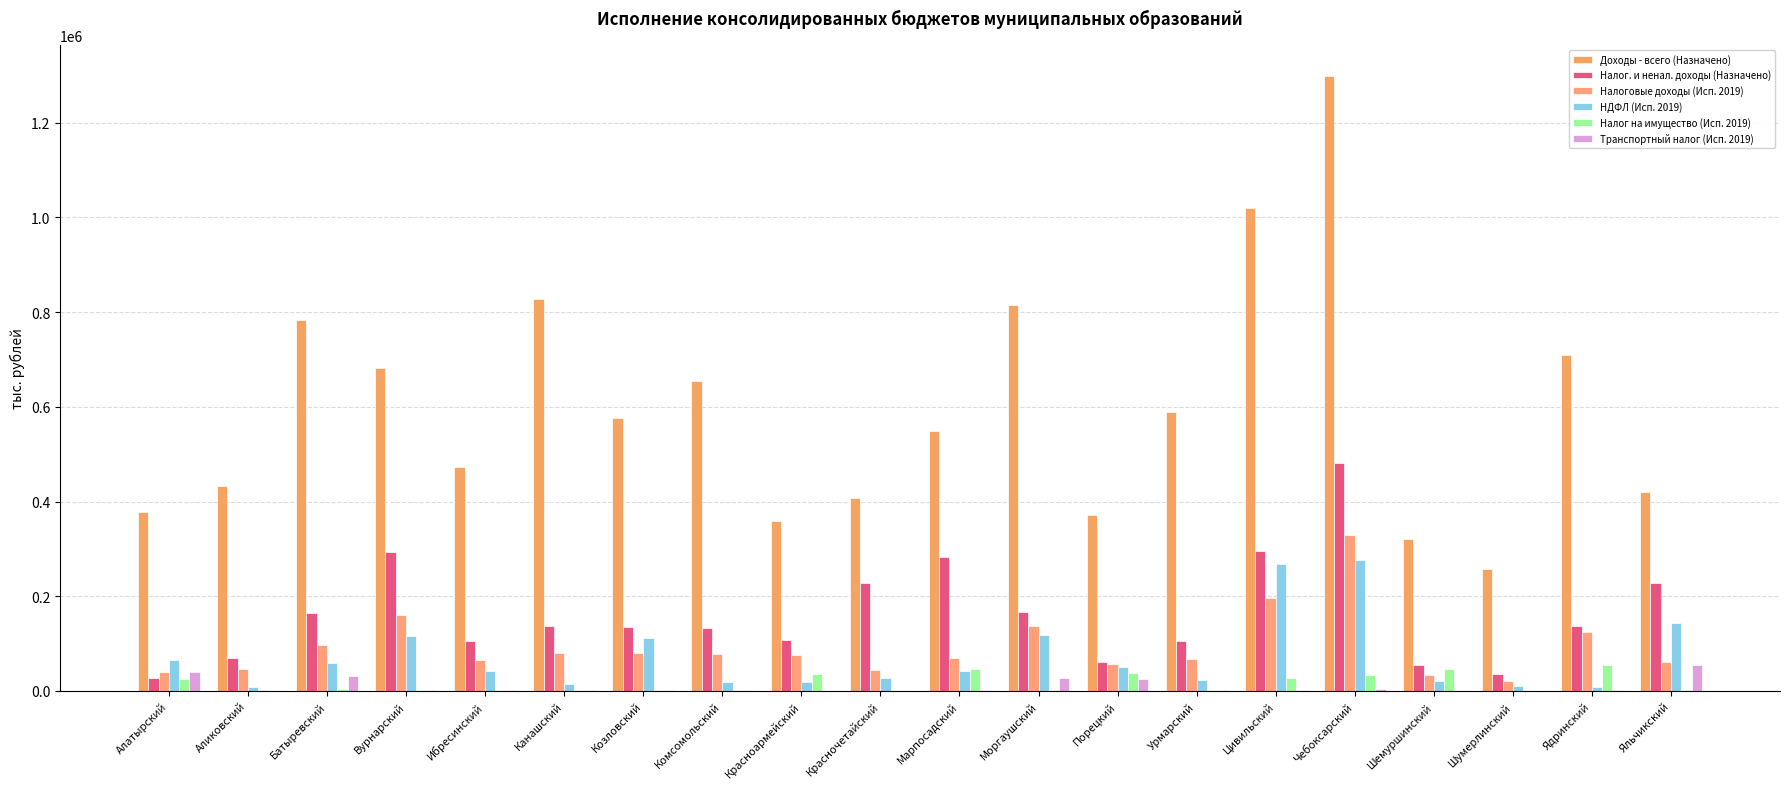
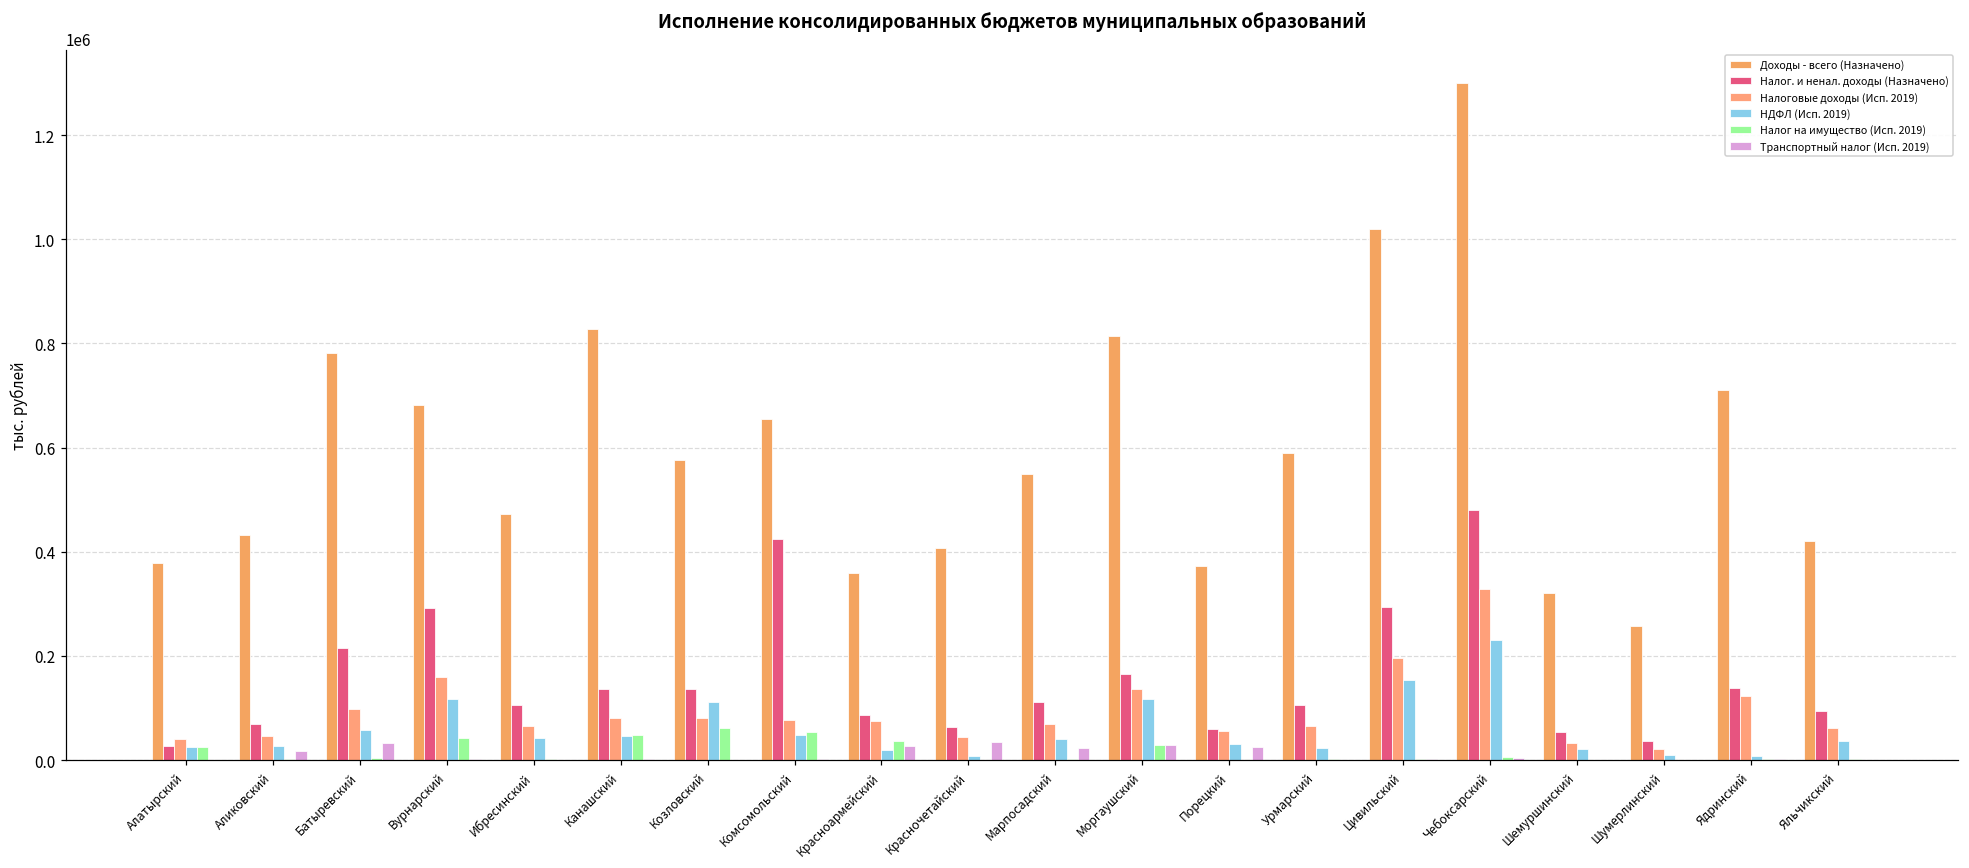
НДФЛ (Исп. 2019), Алатырский: 60000 -> 20000
Транспортный налог (Исп. 2019), Алатырский: 40000 -> 0
НДФЛ (Исп. 2019), Аликовский: 10000 -> 30000
Транспортный налог (Исп. 2019), Аликовский: 0 -> 20000
Налог. и ненал. доходы (Назначено), Батыревский: 160000 -> 210000
Налог на имущество (Исп. 2019), Вурнарский: 0 -> 40000
НДФЛ (Исп. 2019), Канашский: 10000 -> 50000
Налог на имущество (Исп. 2019), Канашский: 0 -> 50000
Налог на имущество (Исп. 2019), Козловский: 0 -> 60000
Налог. и ненал. доходы (Назначено), Комсомольский: 130000 -> 420000
НДФЛ (Исп. 2019), Комсомольский: 20000 -> 50000
Налог на имущество (Исп. 2019), Комсомольский: 0 -> 50000
Налог. и ненал. доходы (Назначено), Красноармейский: 110000 -> 90000
Транспортный налог (Исп. 2019), Красноармейский: 0 -> 30000
Налог. и ненал. доходы (Назначено), Красночетайский: 230000 -> 60000
НДФЛ (Исп. 2019), Красночетайский: 30000 -> 10000
Транспортный налог (Исп. 2019), Красночетайский: 0 -> 30000
Налог. и ненал. доходы (Назначено), Марпосадский: 280000 -> 110000
Налог на имущество (Исп. 2019), Марпосадский: 50000 -> 0
Транспортный налог (Исп. 2019), Марпосадский: 0 -> 20000
Налог на имущество (Исп. 2019), Моргаушский: 0 -> 30000
НДФЛ (Исп. 2019), Порецкий: 50000 -> 30000
Налог на имущество (Исп. 2019), Порецкий: 40000 -> 0
НДФЛ (Исп. 2019), Цивильский: 270000 -> 150000
Налог на имущество (Исп. 2019), Цивильский: 30000 -> 0
НДФЛ (Исп. 2019), Чебоксарский: 280000 -> 230000
Налог на имущество (Исп. 2019), Чебоксарский: 30000 -> 10000
Налог на имущество (Исп. 2019), Шемуршинский: 50000 -> 0
Налог на имущество (Исп. 2019), Ядринский: 50000 -> 0
Налог. и ненал. доходы (Назначено), Яльчикский: 230000 -> 90000
НДФЛ (Исп. 2019), Яльчикский: 140000 -> 40000
Транспортный налог (Исп. 2019), Яльчикский: 50000 -> 0
